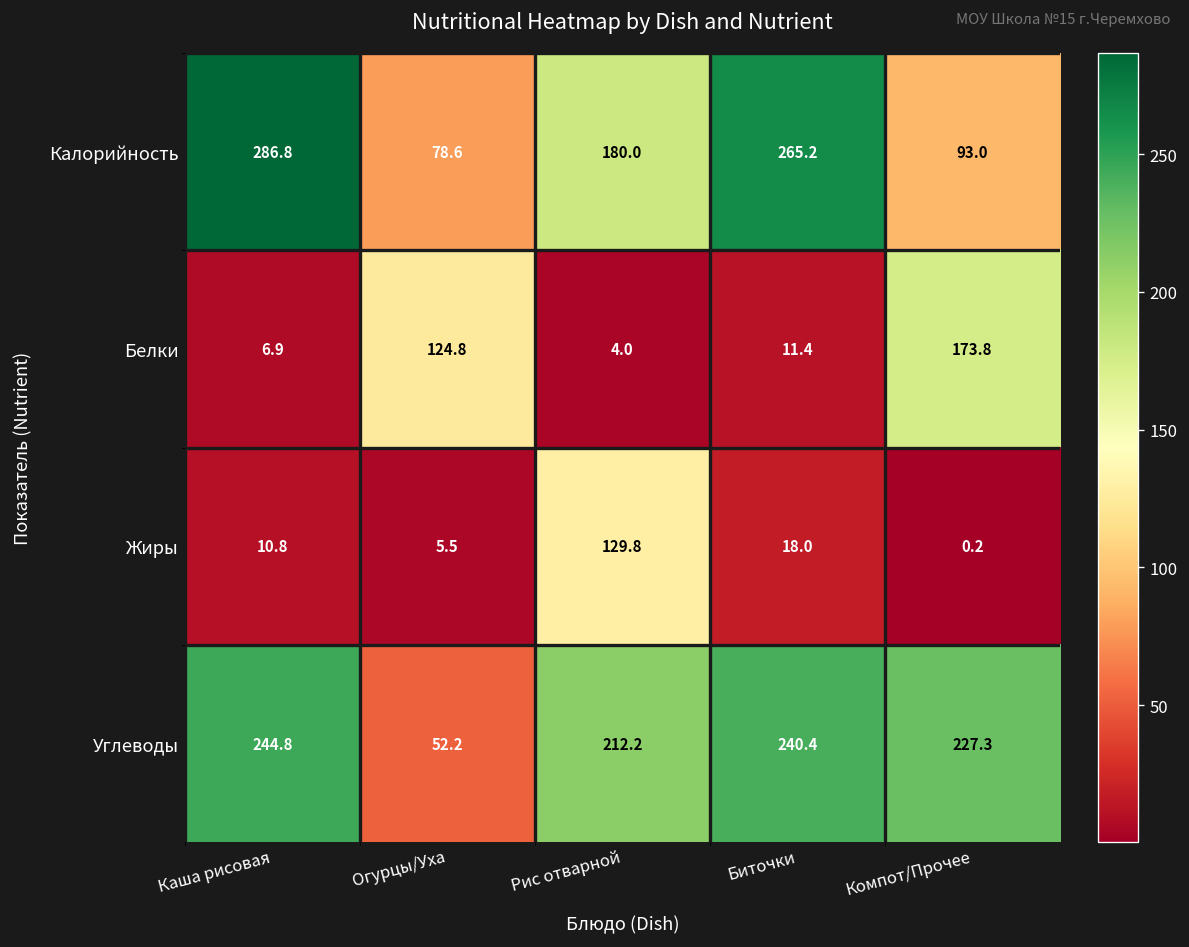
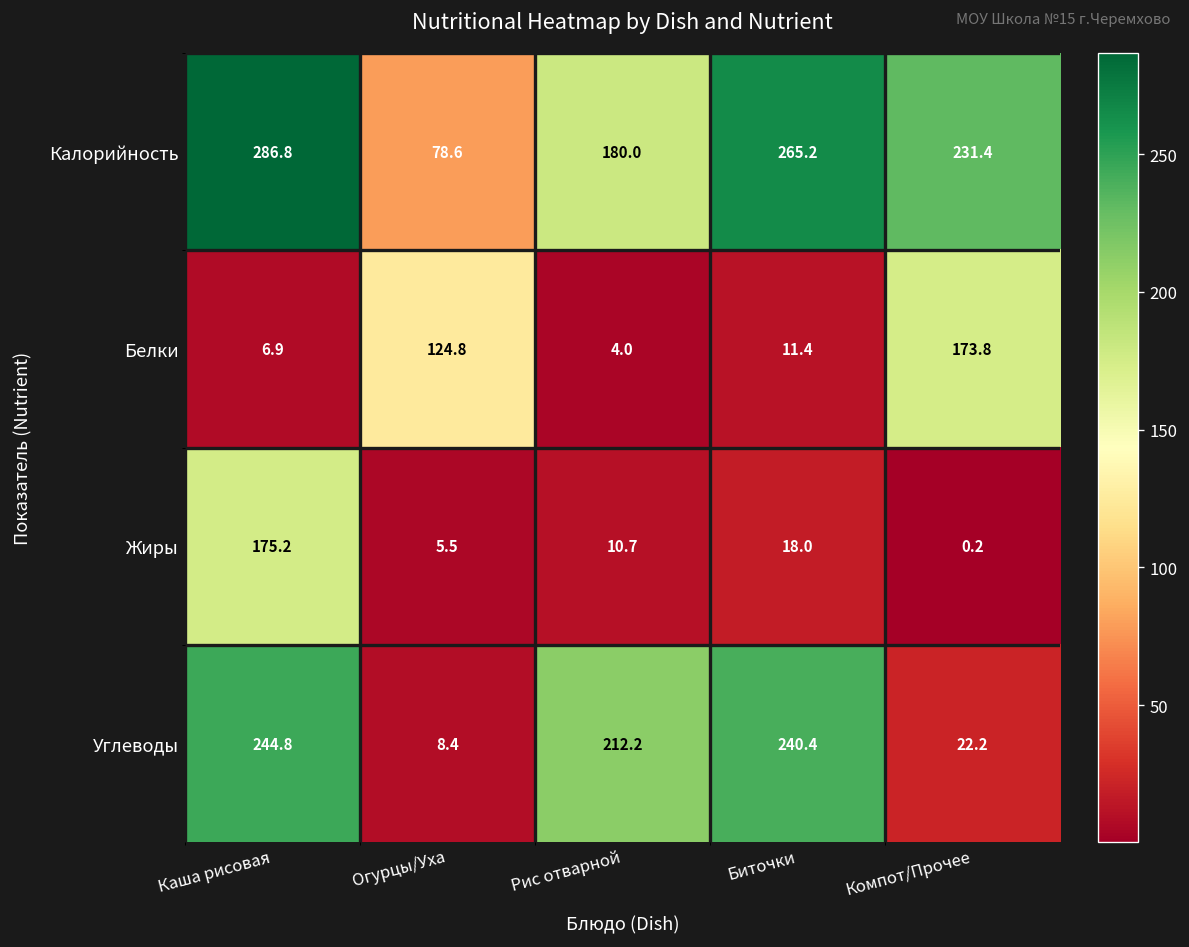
Калорийность, Компот/Прочее: 93.0 -> 231.4
Жиры, Каша рисовая: 10.8 -> 175.2
Жиры, Рис отварной: 129.8 -> 10.7
Углеводы, Огурцы/Уха: 52.2 -> 8.4
Углеводы, Компот/Прочее: 227.3 -> 22.2
